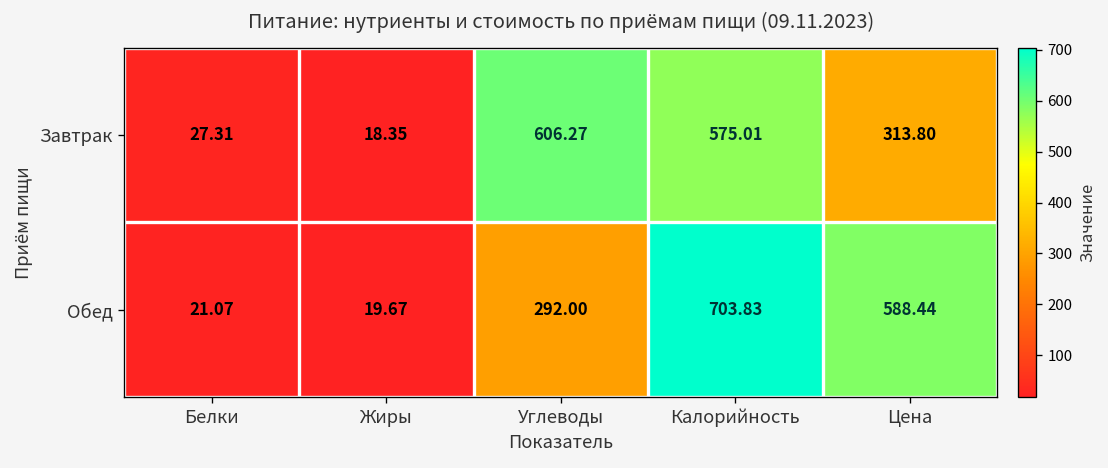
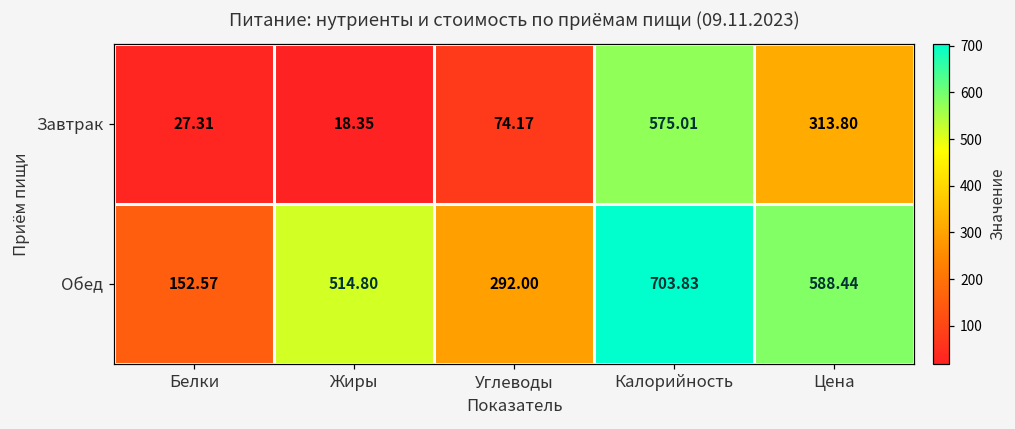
Завтрак, Углеводы: 606.27 -> 74.17
Обед, Белки: 21.07 -> 152.57
Обед, Жиры: 19.67 -> 514.80
